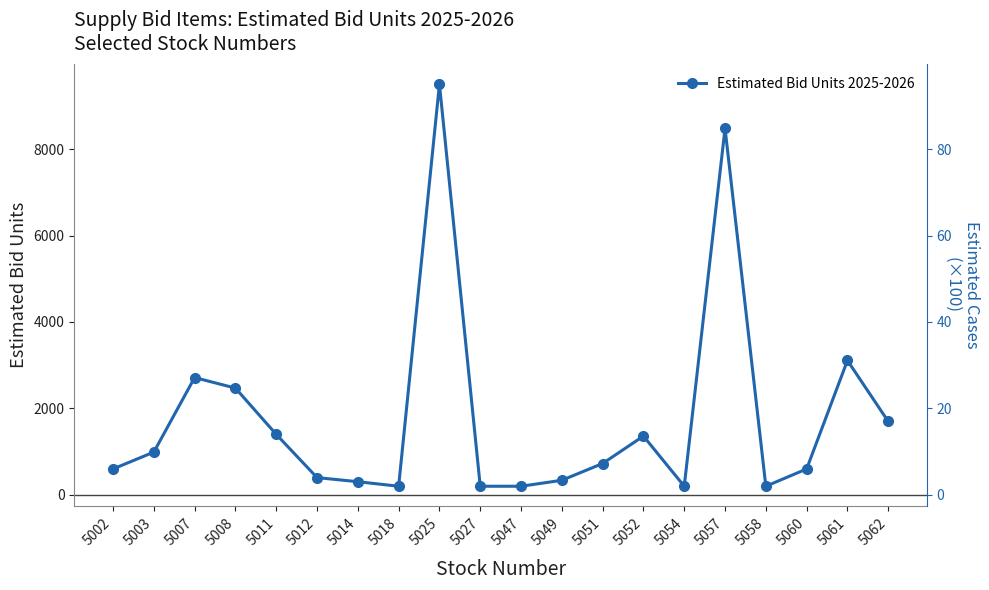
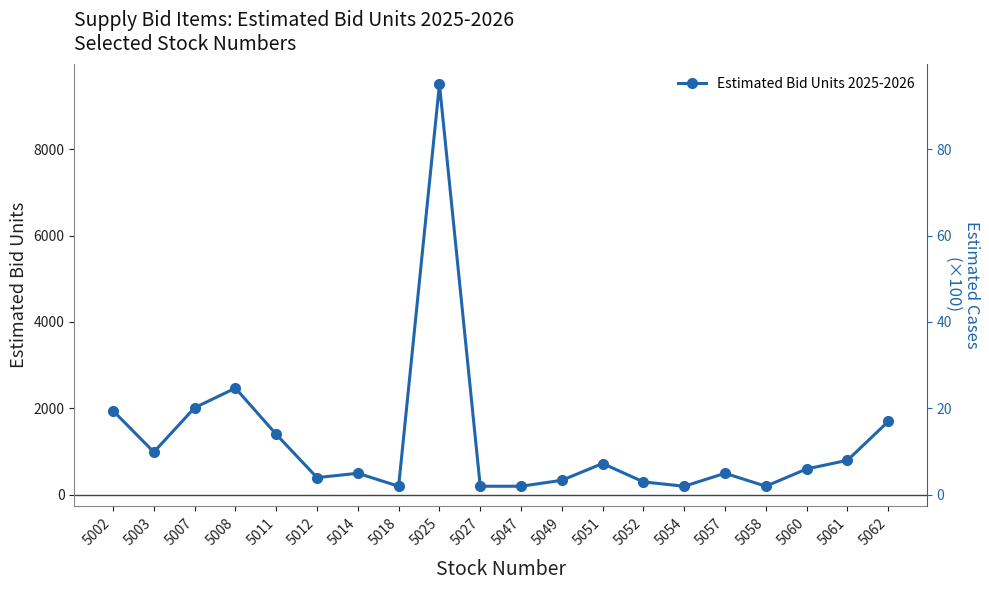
5002: 600 -> 1900
5007: 2700 -> 2000
5014: 300 -> 500
5052: 1400 -> 300
5057: 8500 -> 500
5061: 3100 -> 800
